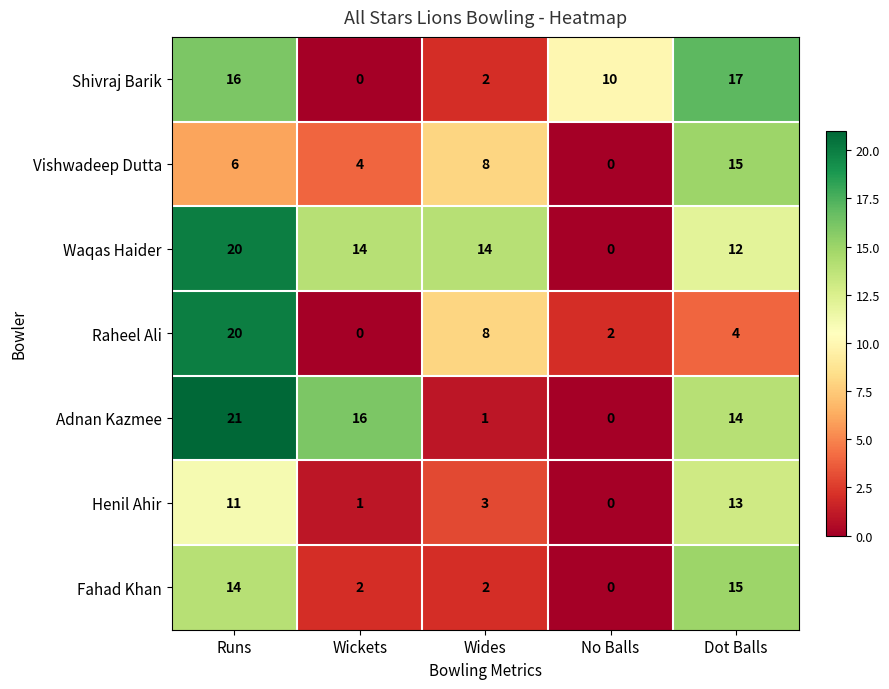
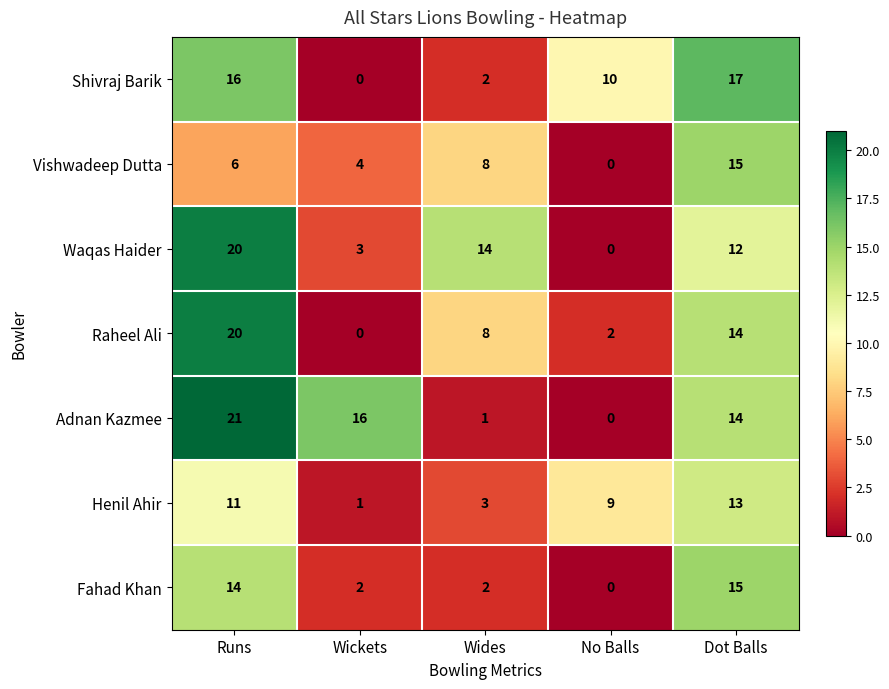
Waqas Haider, Wickets: 14 -> 3
Raheel Ali, Dot Balls: 4 -> 14
Henil Ahir, No Balls: 0 -> 9
